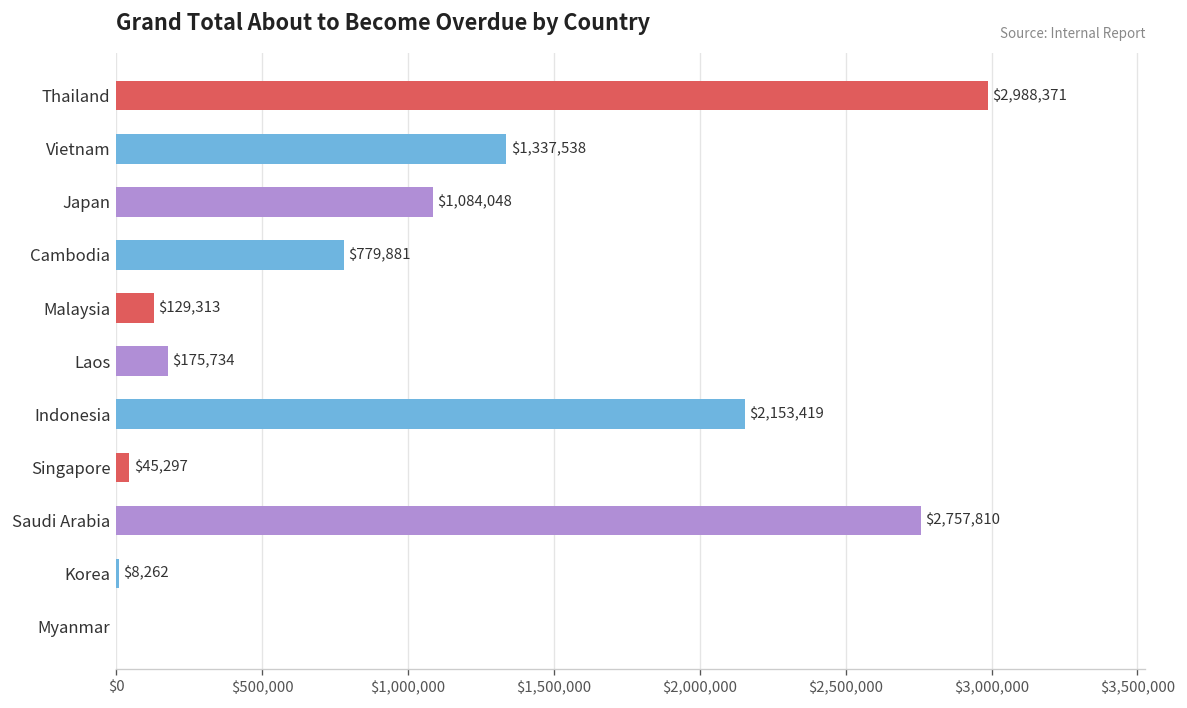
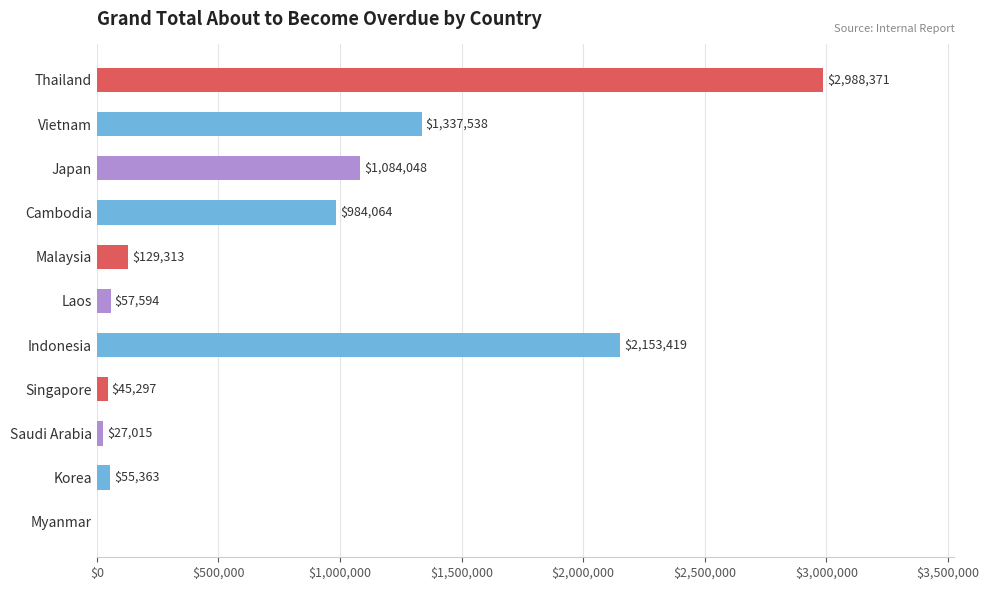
Cambodia: $779,881 -> $984,064
Laos: $175,734 -> $57,594
Saudi Arabia: $2,757,810 -> $27,015
Korea: $8,262 -> $55,363
